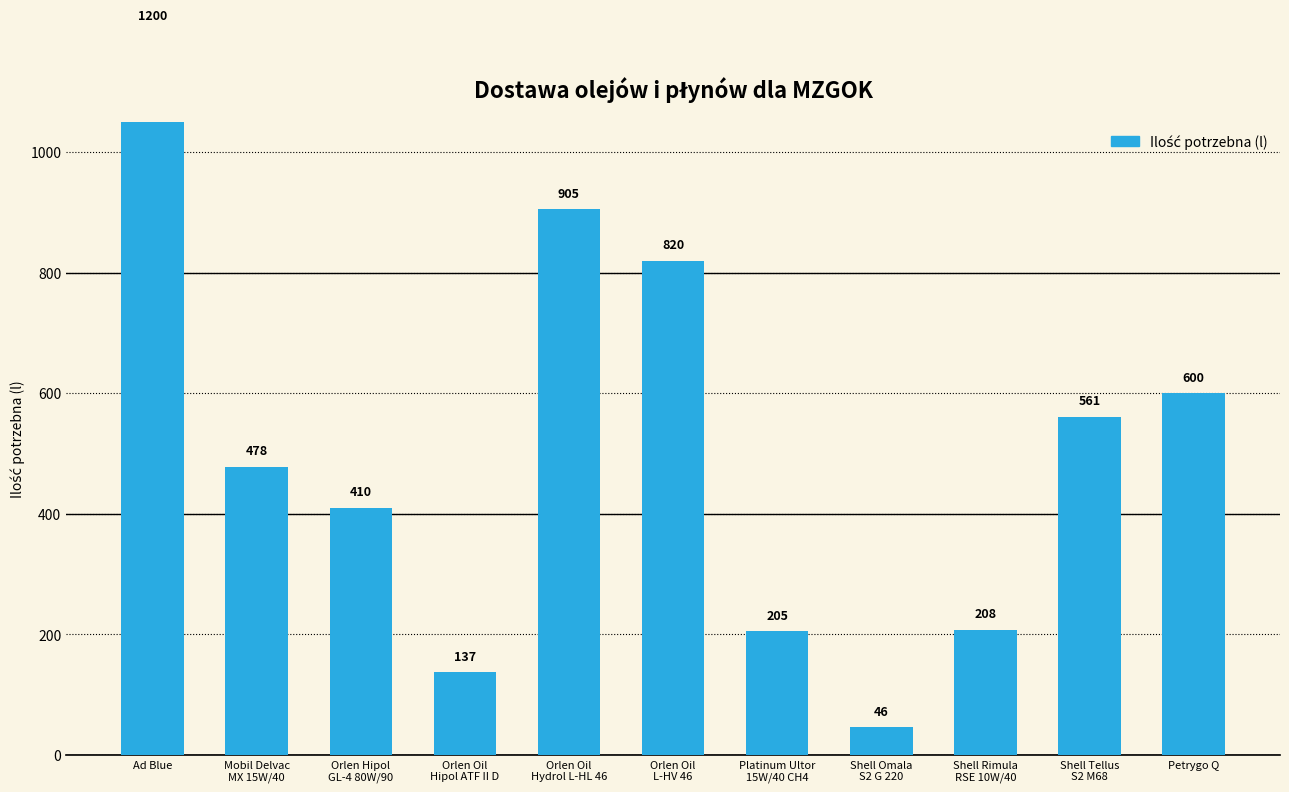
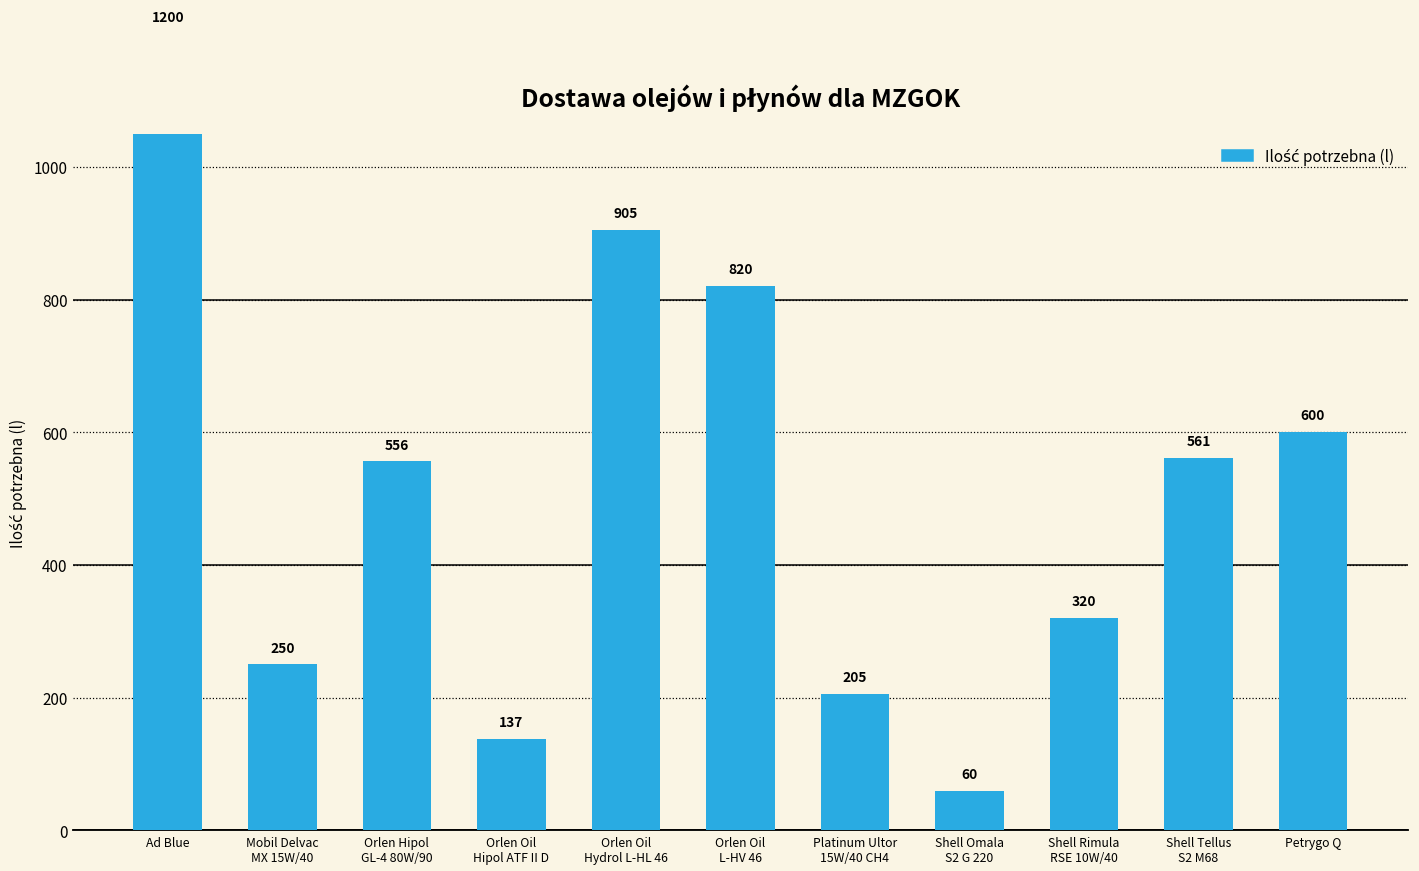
Mobil Delvac MX 15W/40: 478 -> 250
Orlen Hipol GL-4 80W/90: 410 -> 556
Shell Omala S2 G 220: 46 -> 60
Shell Rimula RSE 10W/40: 208 -> 320
